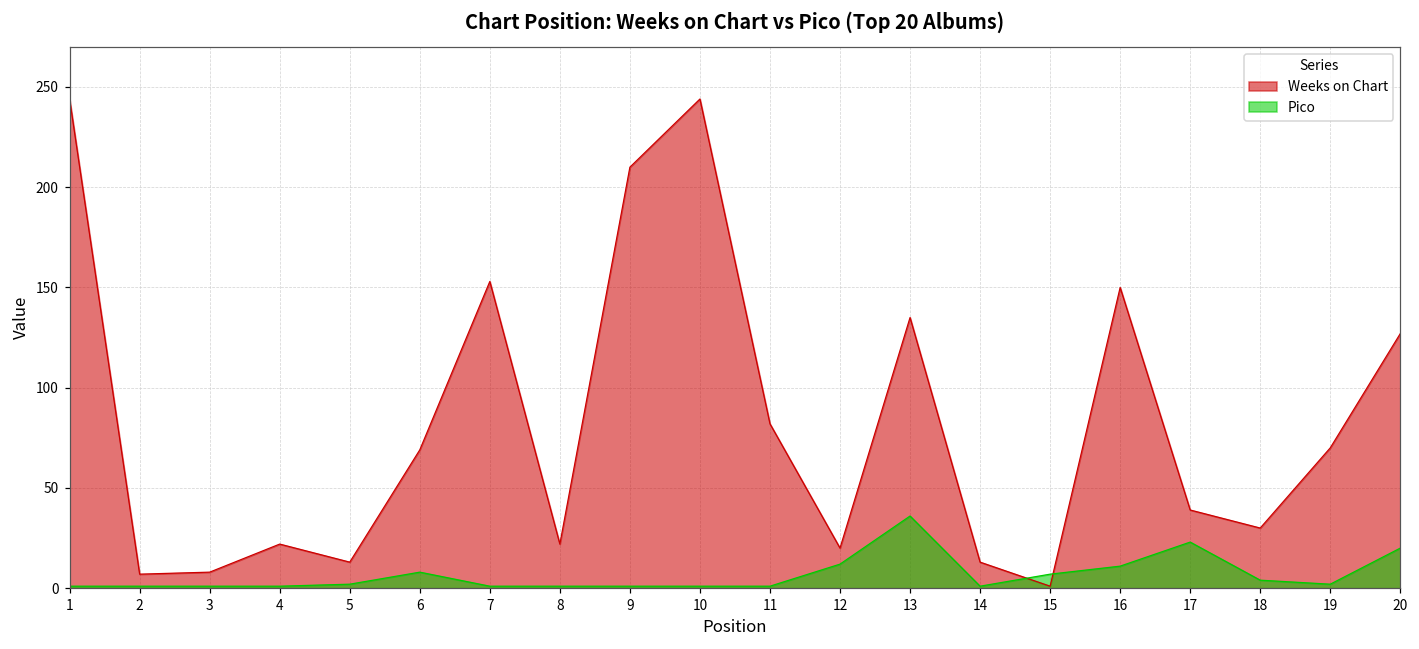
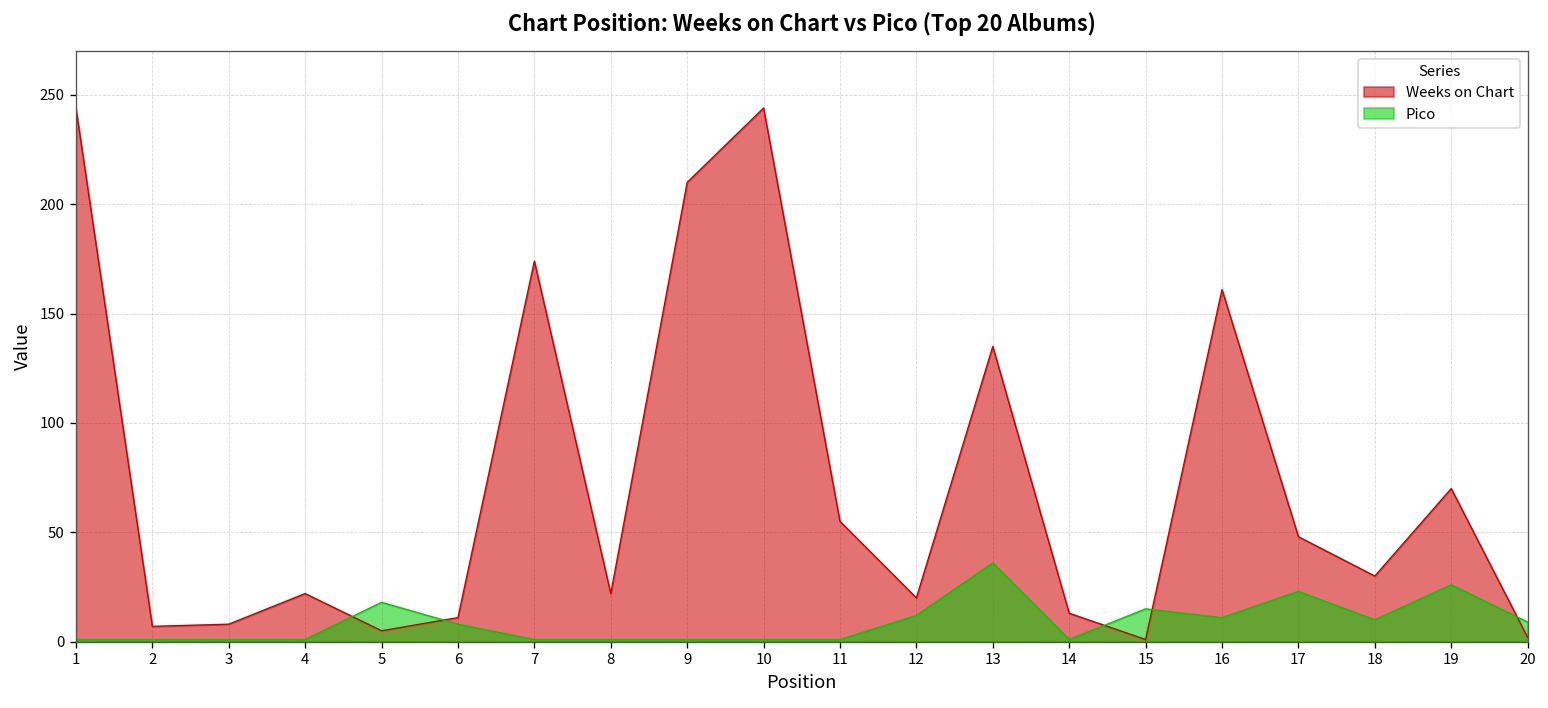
Weeks on Chart, 5: 13 -> 5
Pico, 5: 2 -> 18
Weeks on Chart, 6: 69 -> 11
Weeks on Chart, 7: 153 -> 174
Weeks on Chart, 11: 82 -> 55
Pico, 15: 7 -> 15
Weeks on Chart, 16: 150 -> 161
Weeks on Chart, 17: 39 -> 48
Pico, 18: 4 -> 10
Pico, 19: 2 -> 26
Weeks on Chart, 20: 127 -> 2
Pico, 20: 20 -> 9
